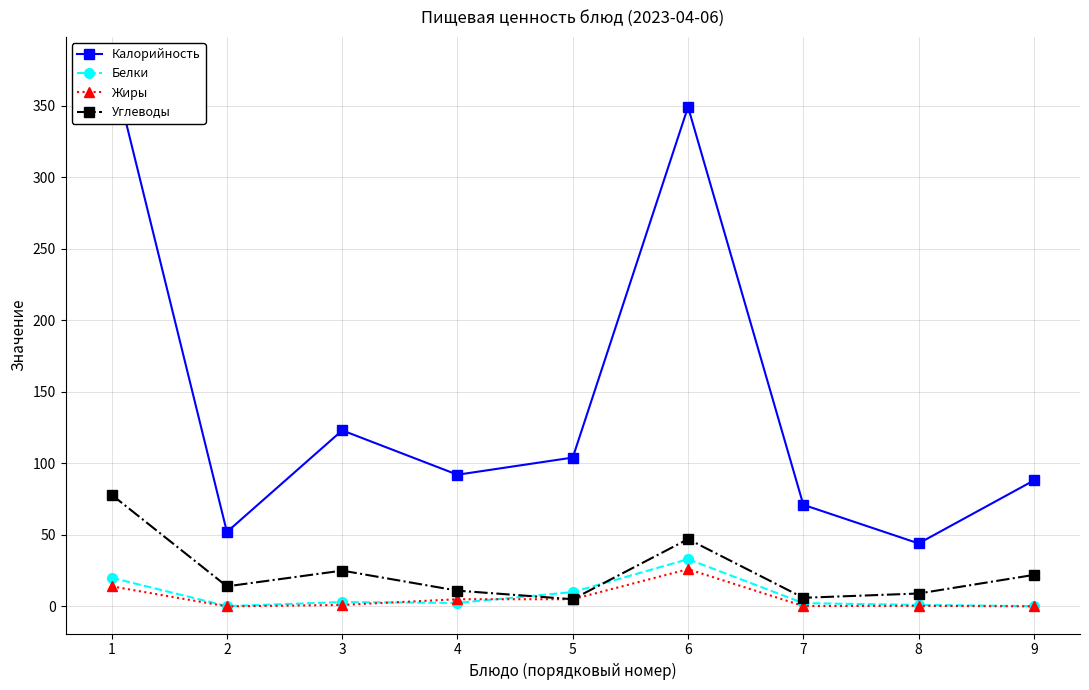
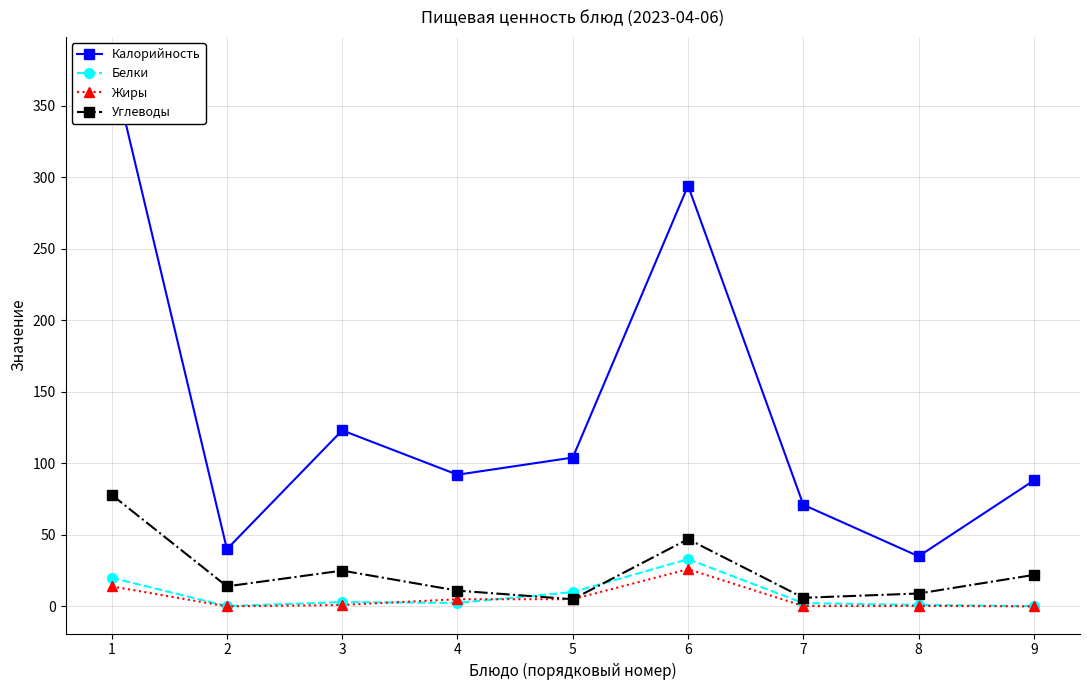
Калорийность, 2: 52 -> 40
Калорийность, 6: 349 -> 294
Калорийность, 8: 44 -> 35
